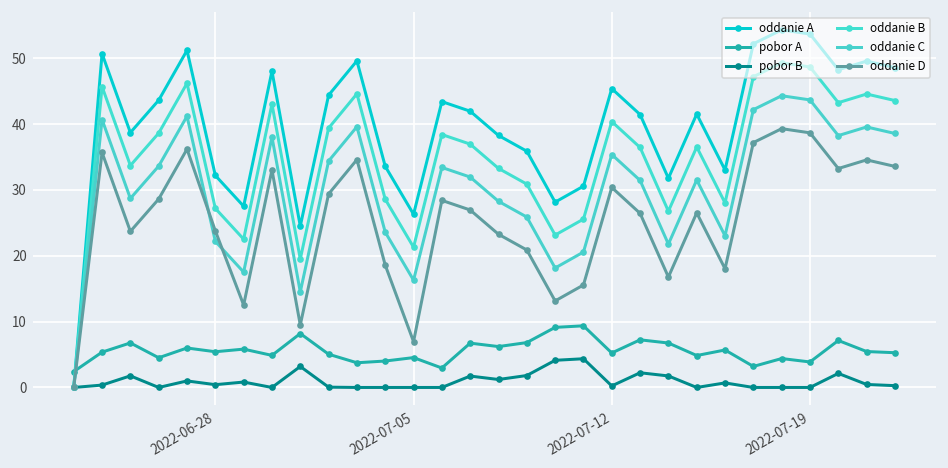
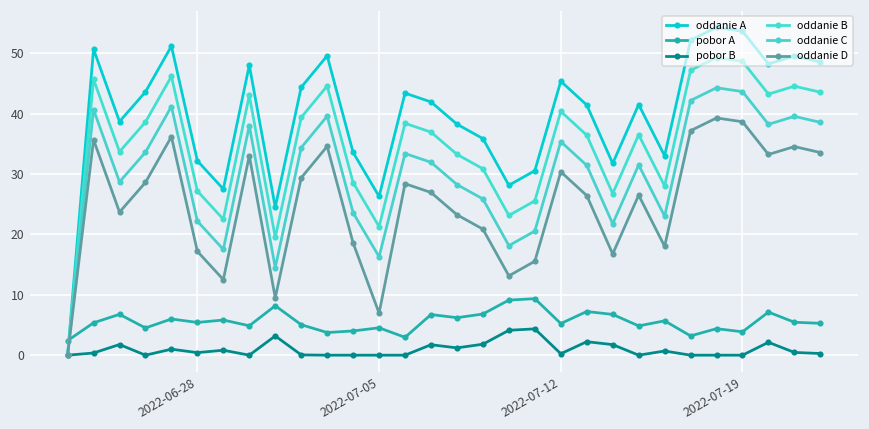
oddanie D, 2022-06-28: 24 -> 17
